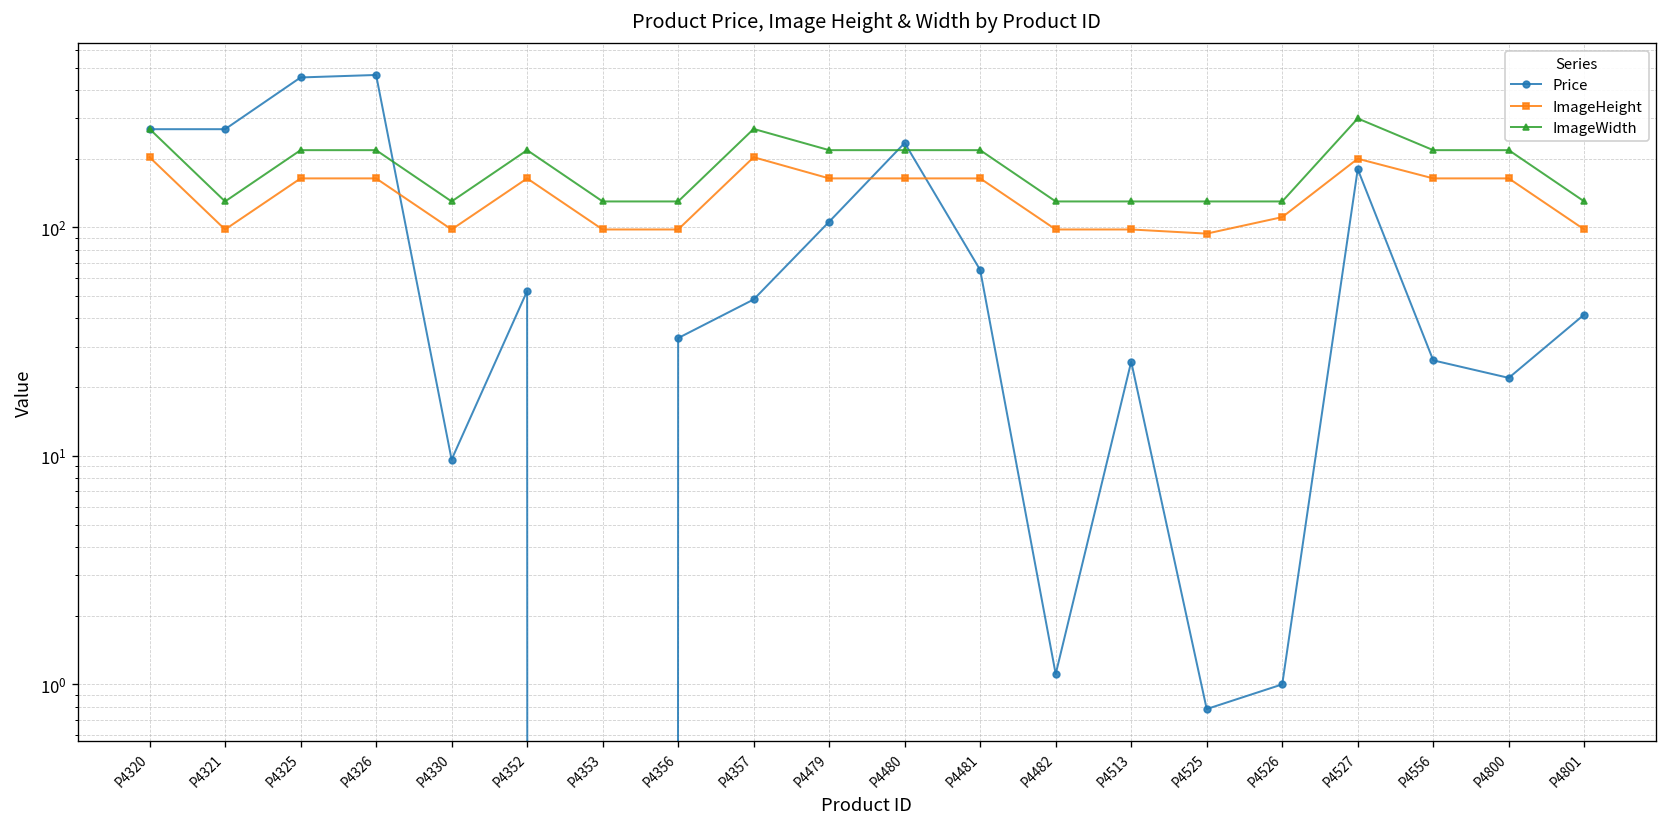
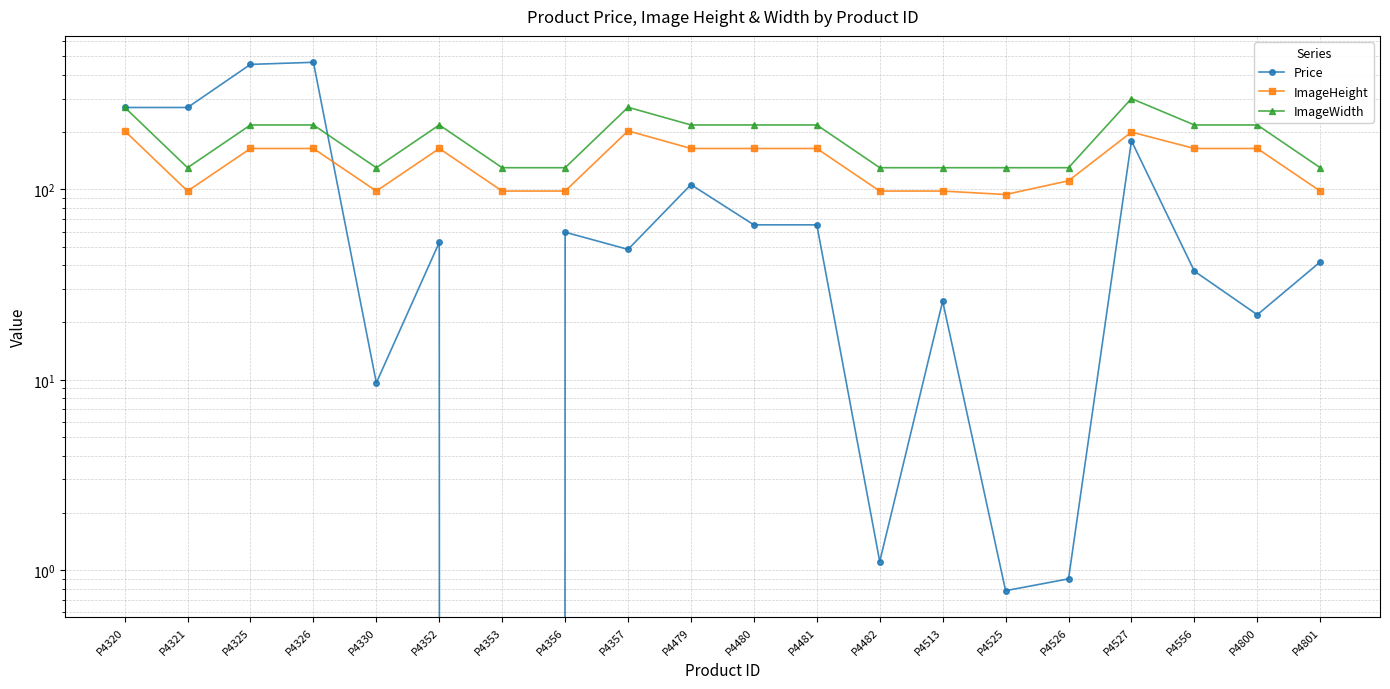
Price, P4356: 33 -> 60
Price, P4480: 230 -> 65
Price, P4526: 1.0 -> 0.9
Price, P4556: 26 -> 37
